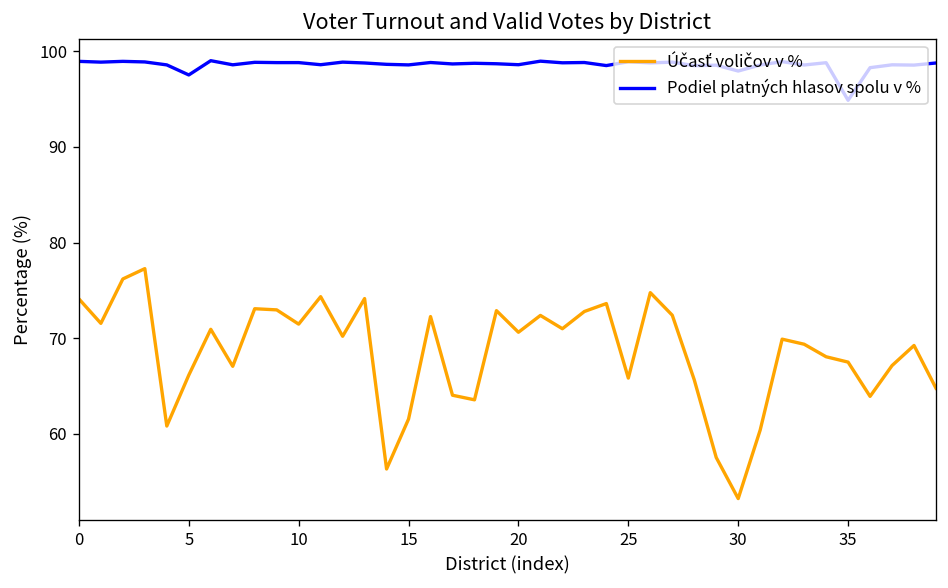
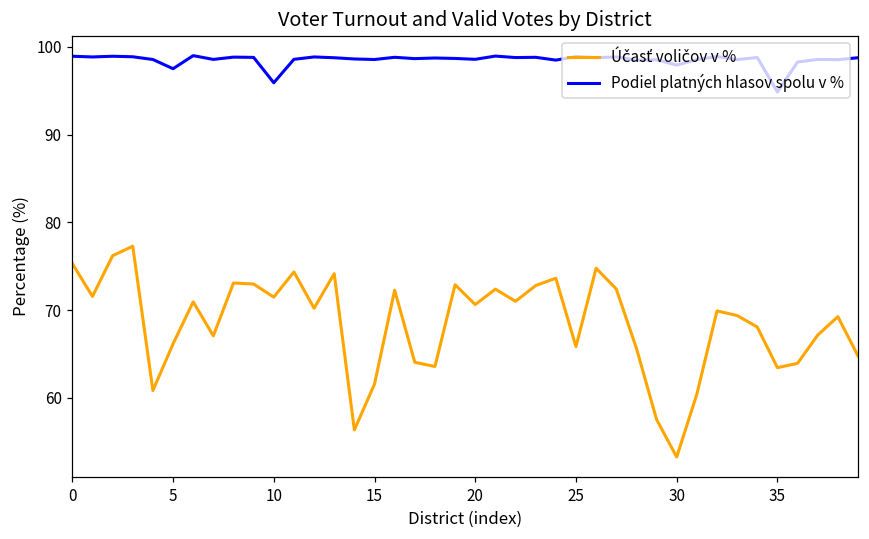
Účasť voličov v %, 0: 74 -> 75
Podiel platných hlasov spolu v %, 10: 99 -> 96
Účasť voličov v %, 35: 68 -> 63
